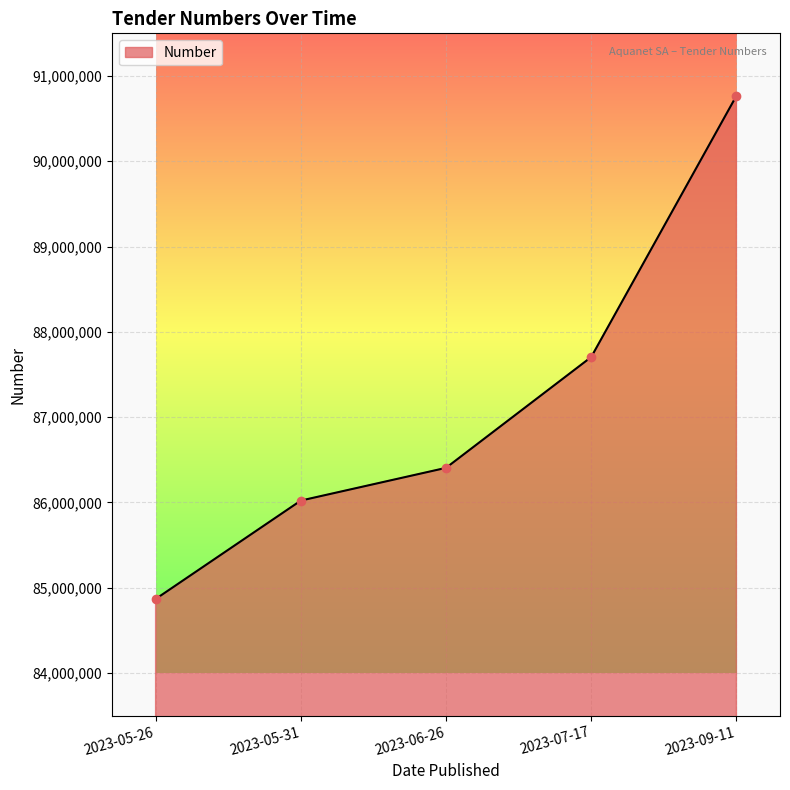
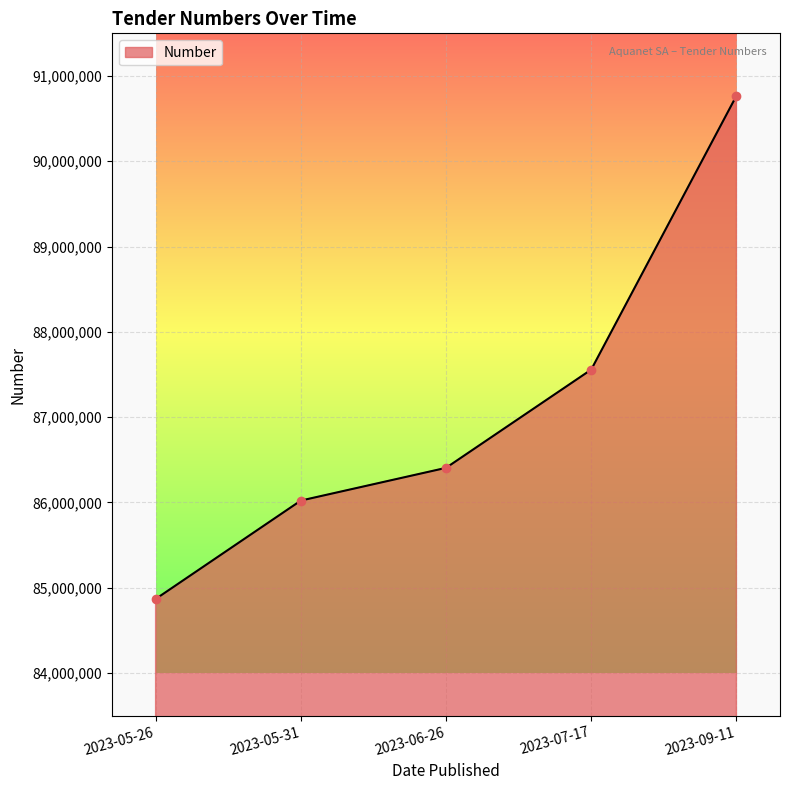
2023-07-17: 87,700,000 -> 87,600,000
